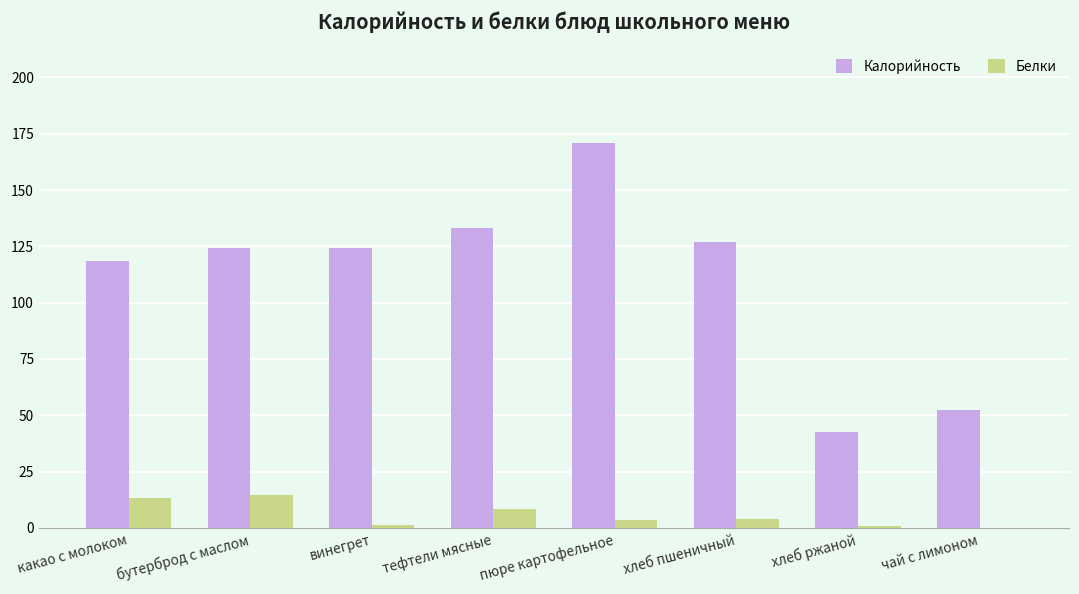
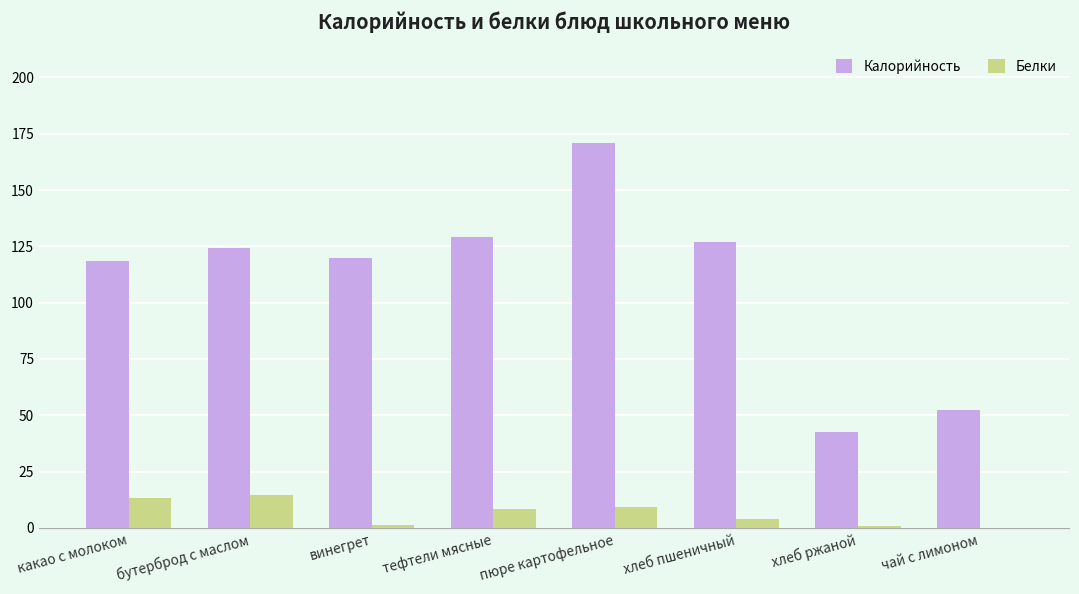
Калорийность, винегрет: 124 -> 120
Калорийность, тефтели мясные: 133 -> 129
Белки, пюре картофельное: 3 -> 9
